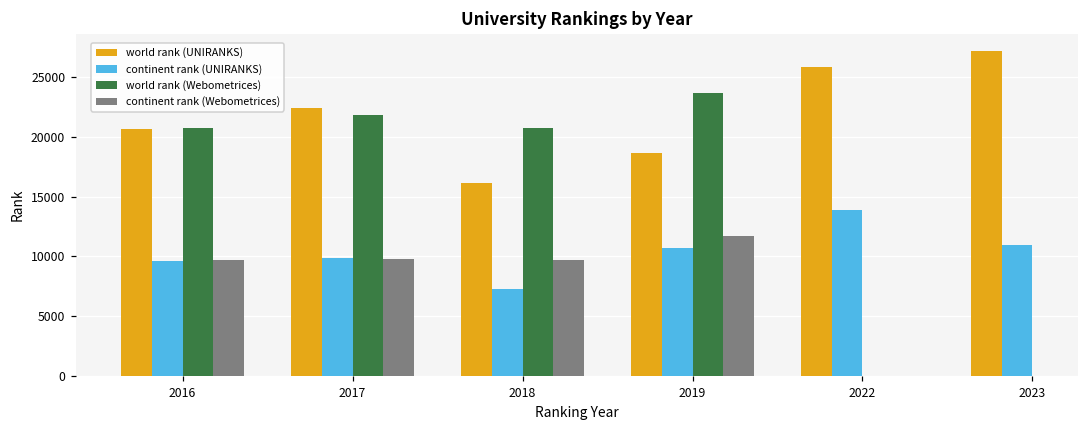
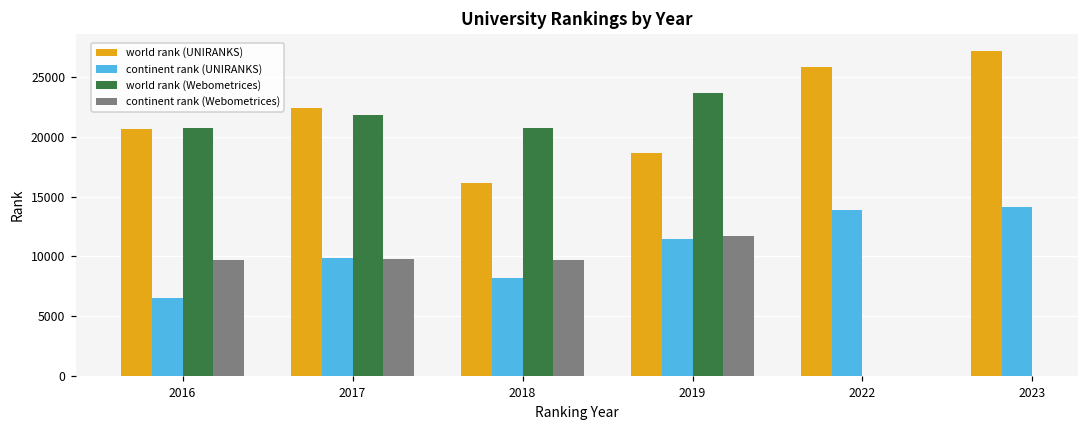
continent rank (UNIRANKS), 2016: 9600 -> 6500
continent rank (UNIRANKS), 2018: 7200 -> 8200
continent rank (UNIRANKS), 2019: 10700 -> 11500
continent rank (UNIRANKS), 2023: 10900 -> 14100
